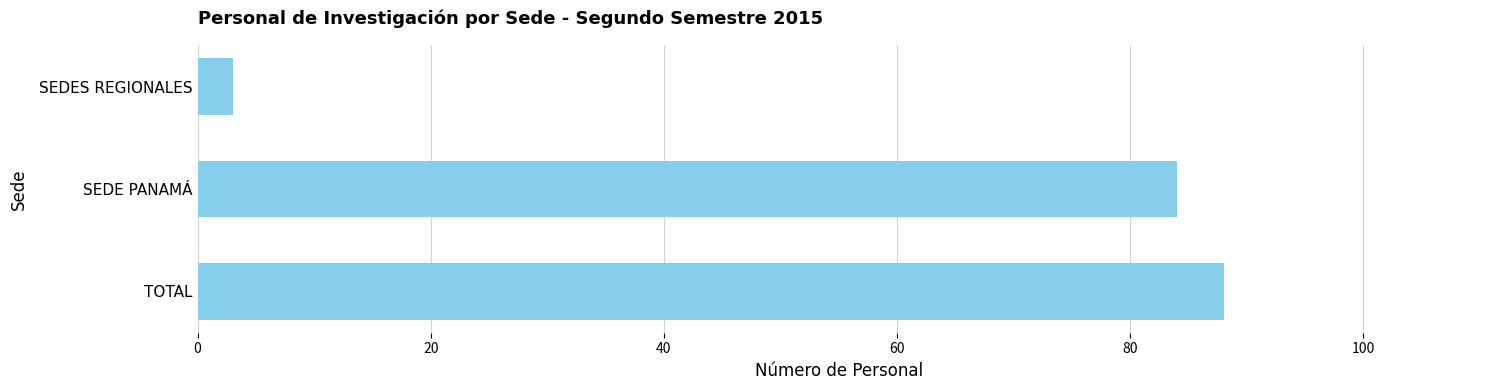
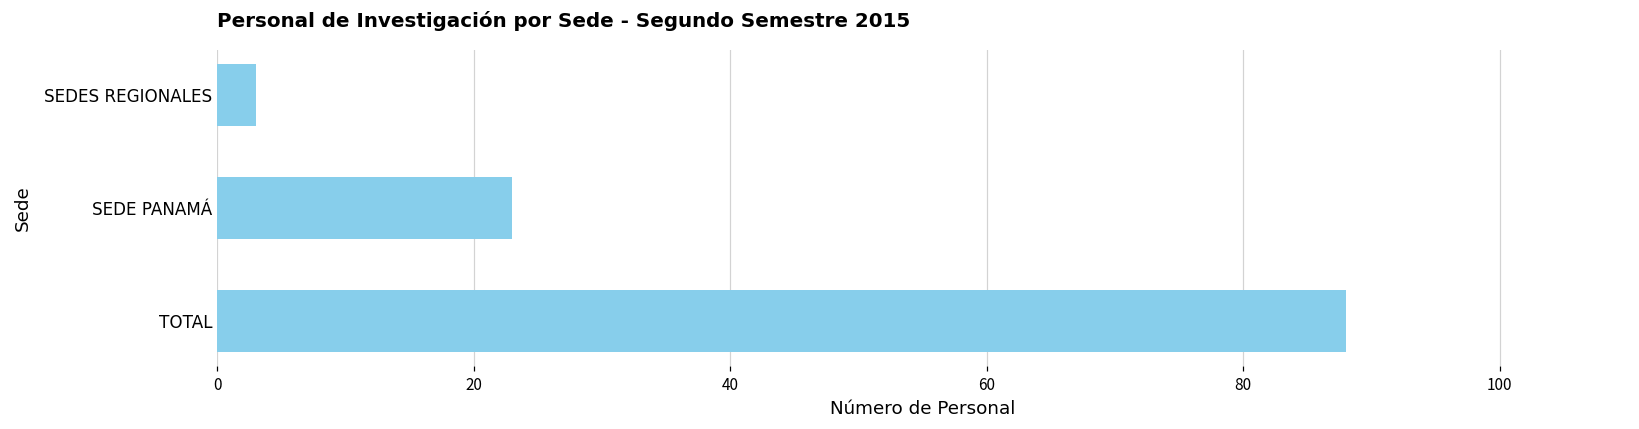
SEDE PANAMÁ: 84 -> 23
